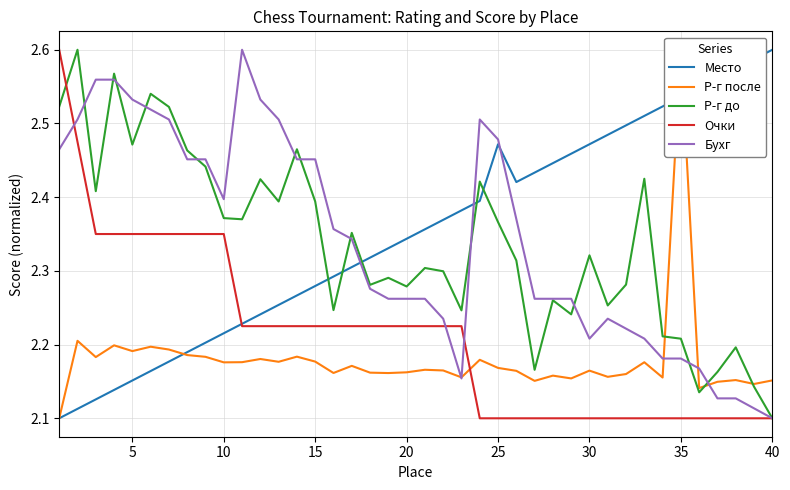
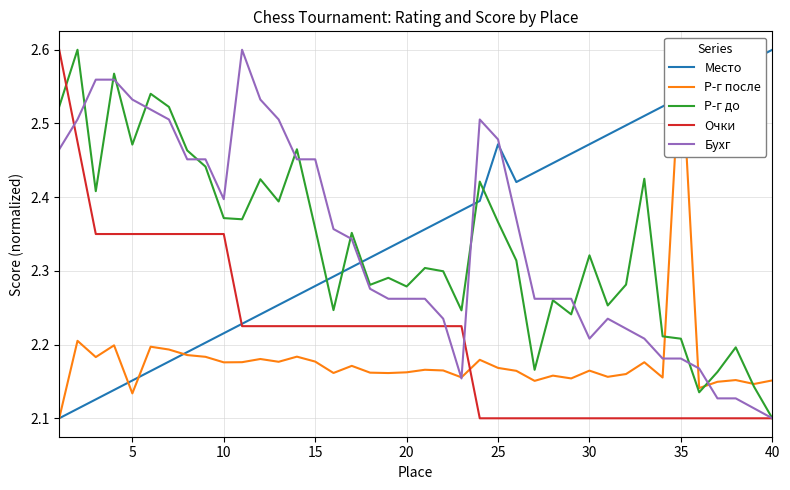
Р-г после, 5: 2.19 -> 2.13
Р-г до, 15: 2.39 -> 2.36
